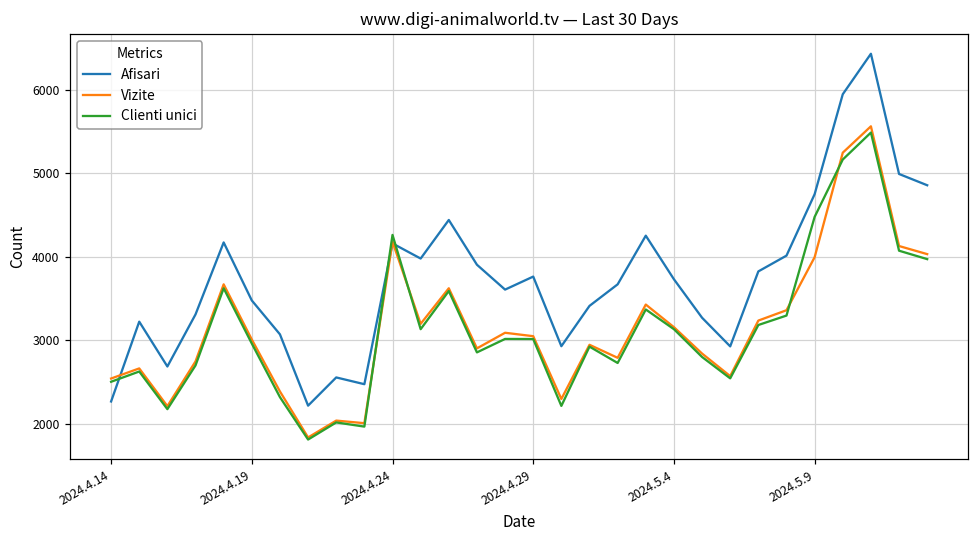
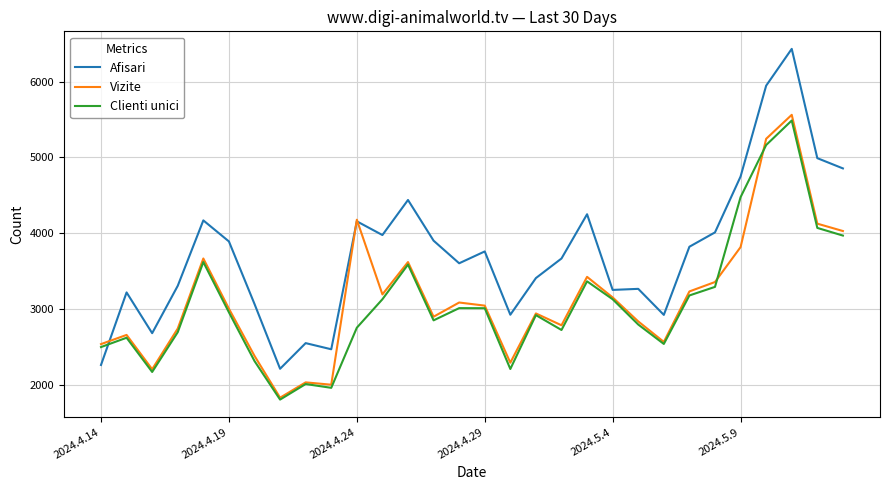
Afisari, 2024.4.19: 3500 -> 3900
Clienti unici, 2024.4.24: 4300 -> 2800
Afisari, 2024.5.4: 3700 -> 3300
Vizite, 2024.5.9: 4000 -> 3800
